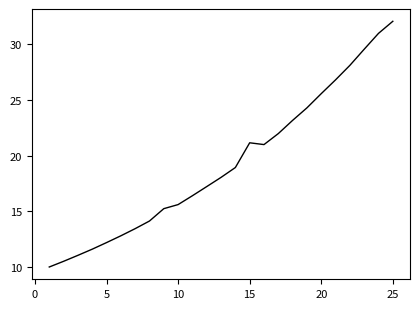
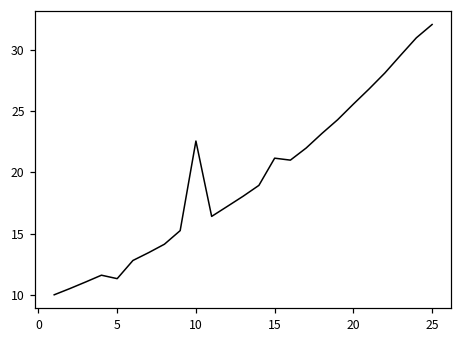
5: 12.2 -> 11.3
10: 15.6 -> 22.5
